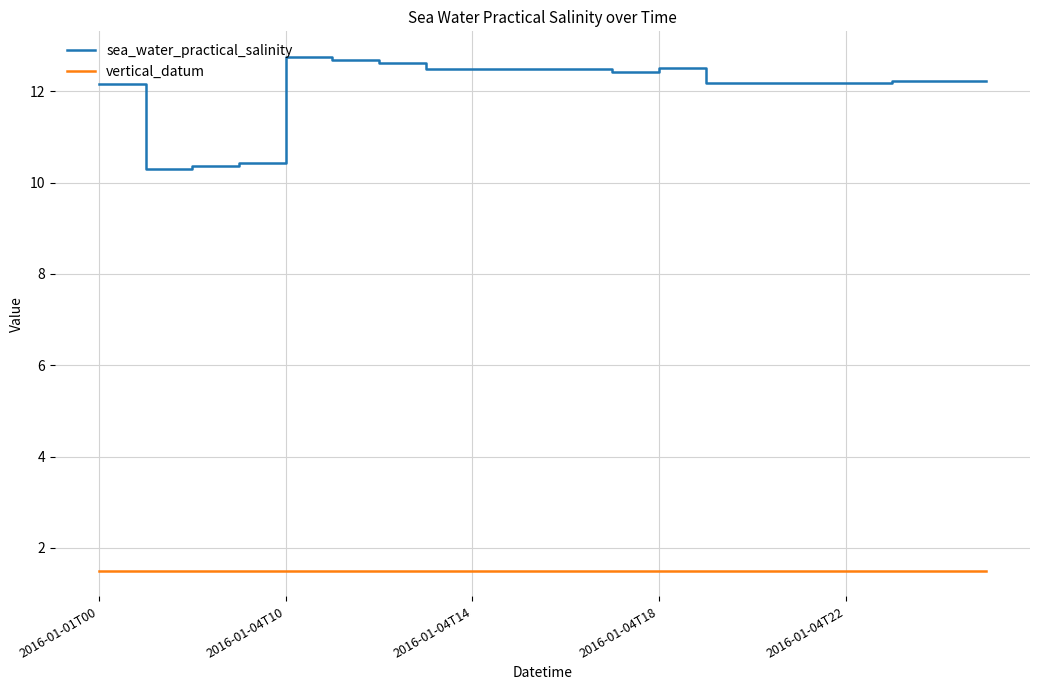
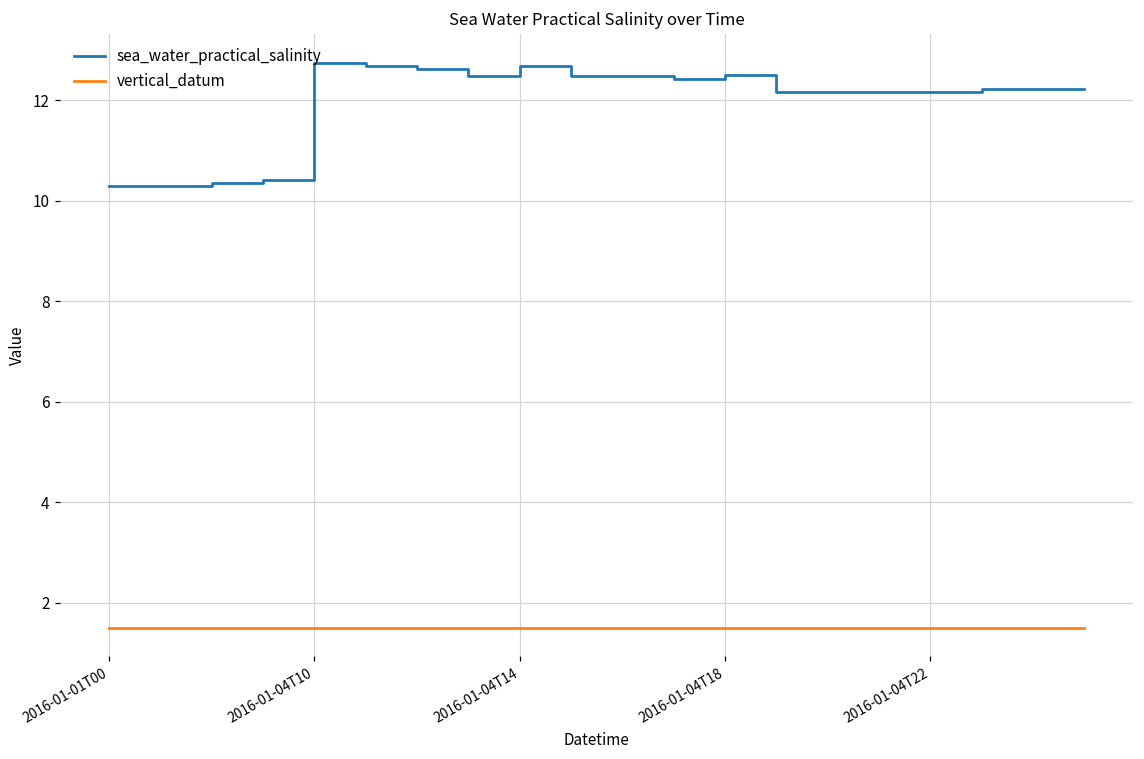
sea_water_practical_salinity, 2016-01-01T00: 12.2 -> 10.3
sea_water_practical_salinity, 2016-01-04T14: 12.5 -> 12.7
